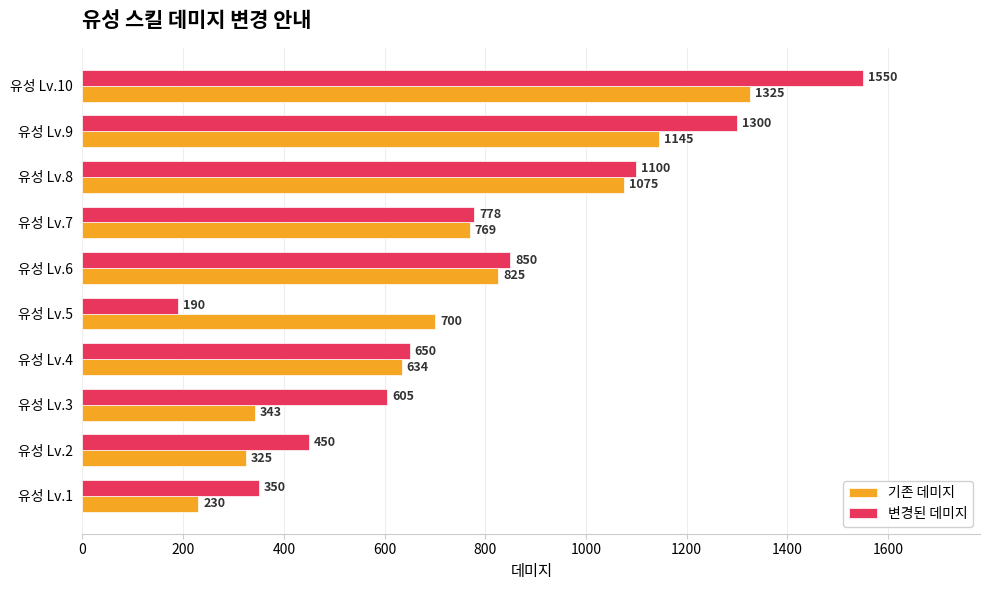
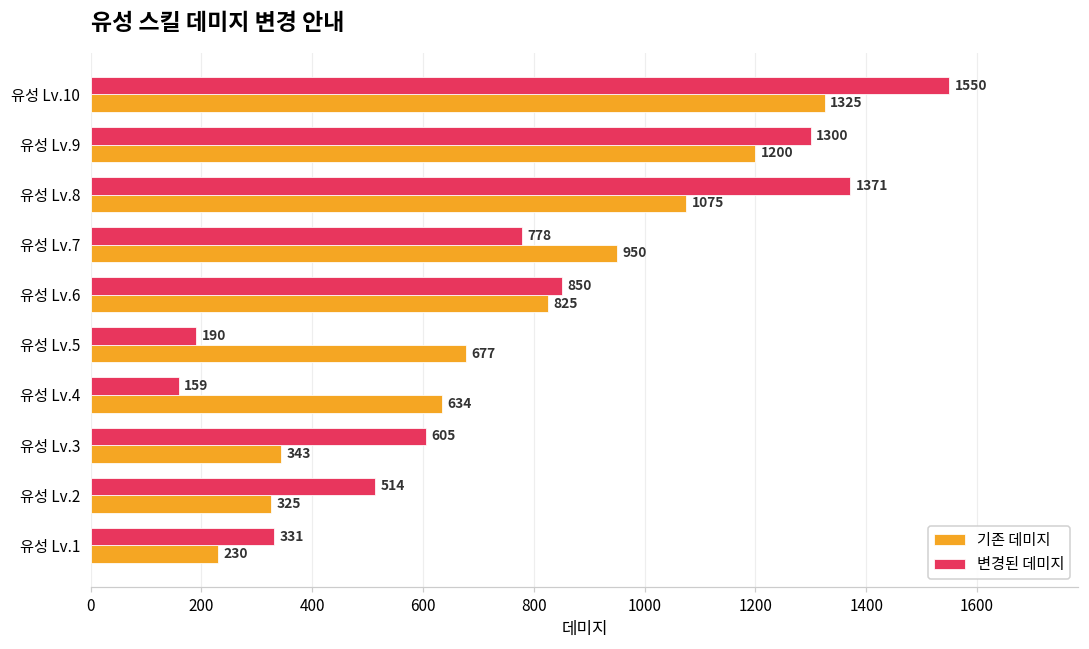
기존 데미지, 유성 Lv.9: 1145 -> 1200
변경된 데미지, 유성 Lv.8: 1100 -> 1371
기존 데미지, 유성 Lv.7: 769 -> 950
기존 데미지, 유성 Lv.5: 700 -> 677
변경된 데미지, 유성 Lv.4: 650 -> 159
변경된 데미지, 유성 Lv.2: 450 -> 514
변경된 데미지, 유성 Lv.1: 350 -> 331
